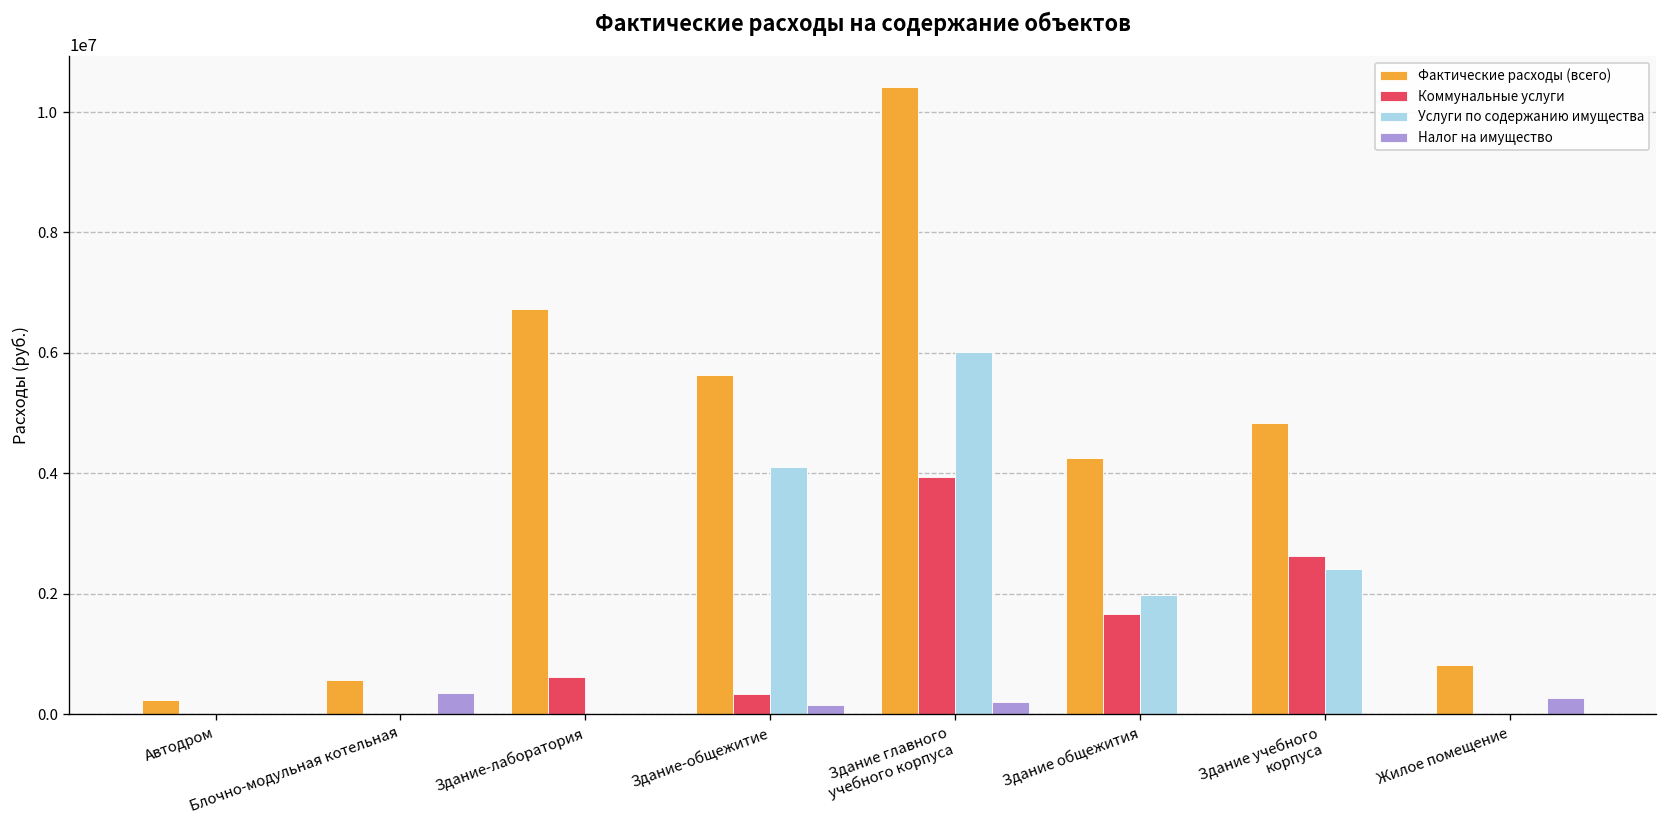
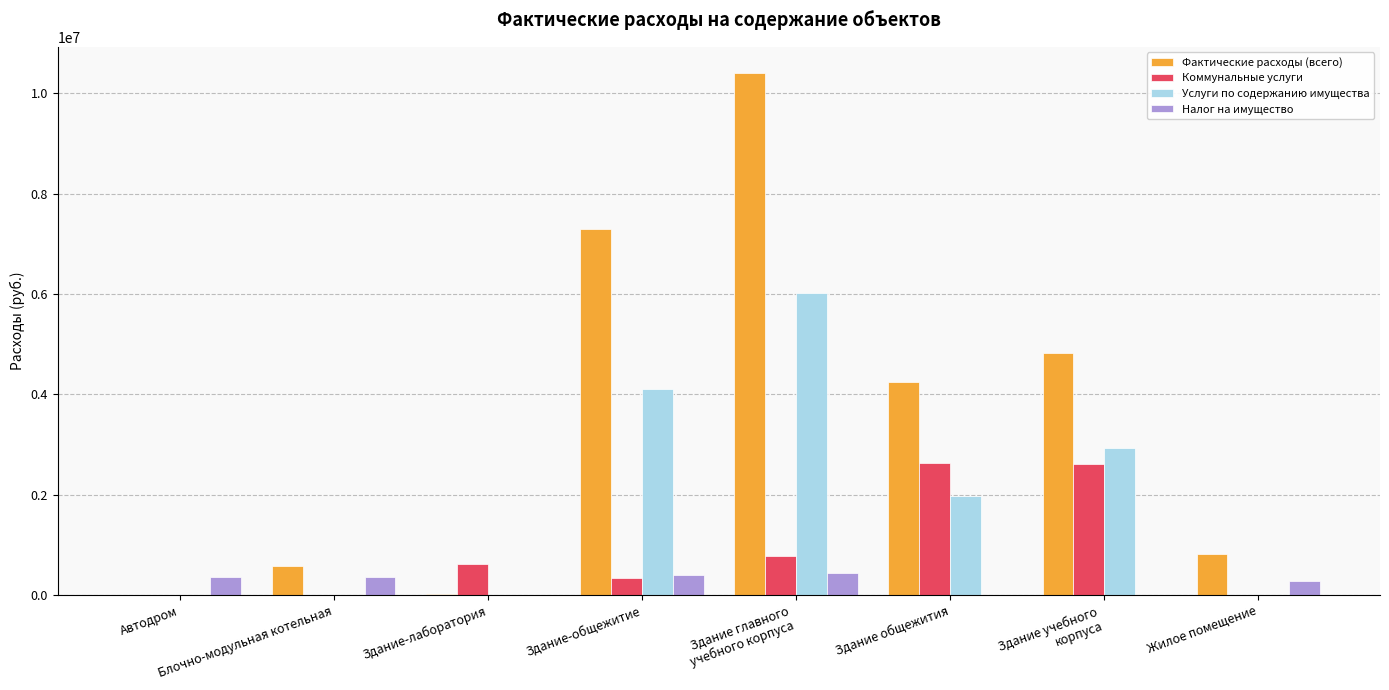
Фактические расходы (всего), Автодром: 200000 -> 0
Налог на имущество, Автодром: 0 -> 400000
Фактические расходы (всего), Здание-лаборатория: 6700000 -> 0
Фактические расходы (всего), Здание-общежитие: 5600000 -> 7300000
Налог на имущество, Здание-общежитие: 200000 -> 400000
Коммунальные услуги, Здание главного учебного корпуса: 3900000 -> 800000
Налог на имущество, Здание главного учебного корпуса: 200000 -> 400000
Коммунальные услуги, Здание общежития: 1700000 -> 2600000
Услуги по содержанию имущества, Здание учебного корпуса: 2400000 -> 2900000
